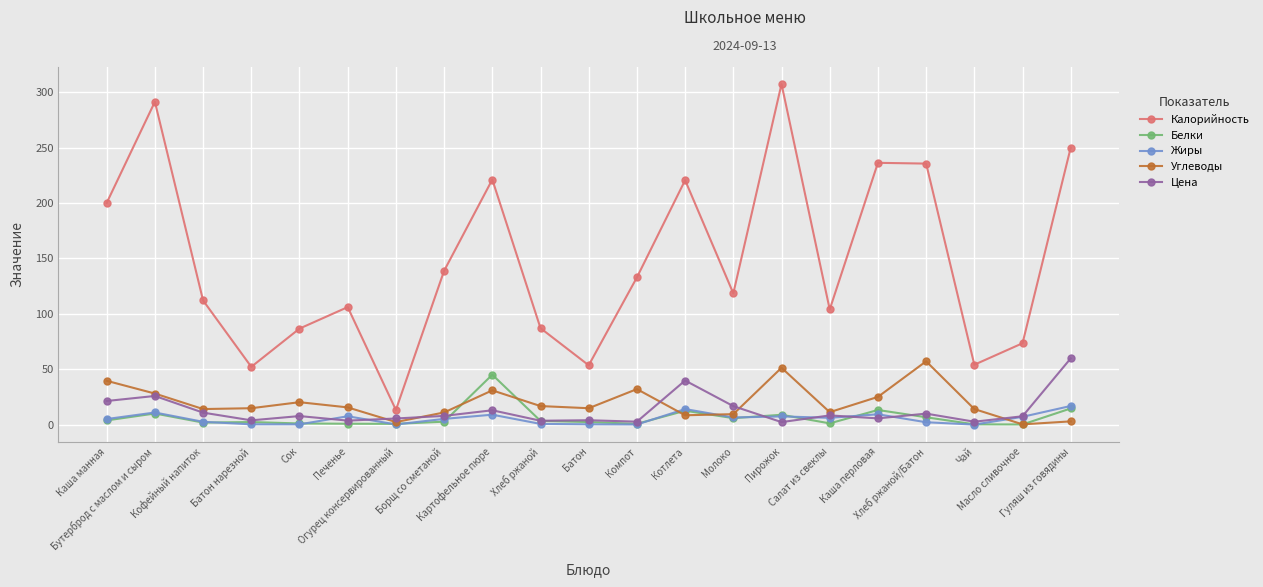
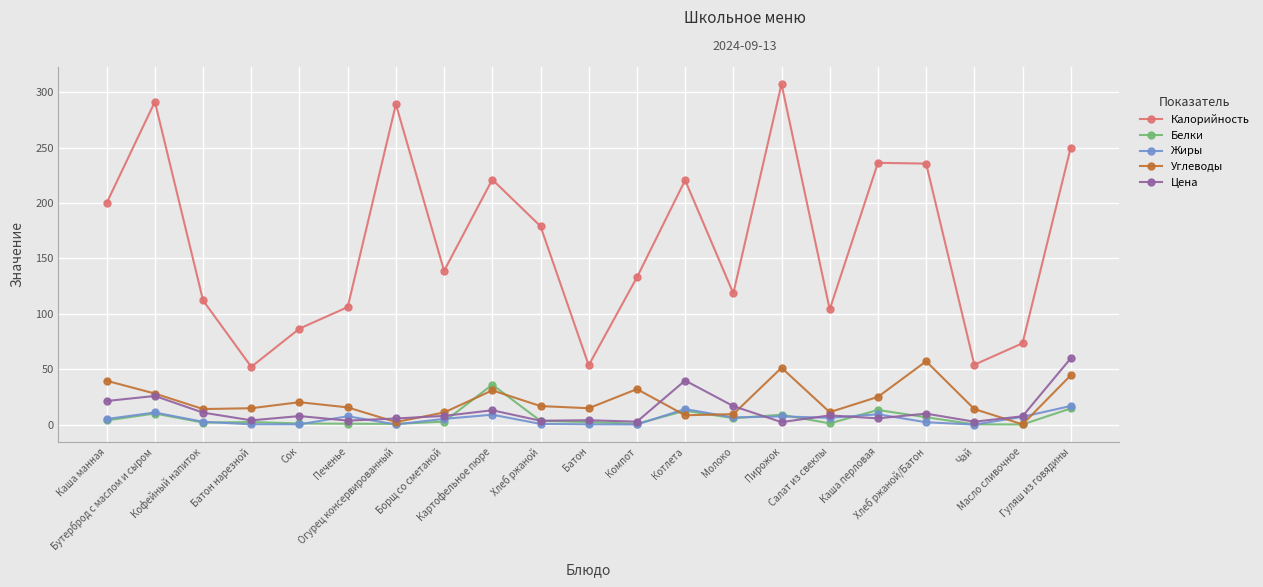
Калорийность, Огурец консервированный: 13 -> 289
Белки, Картофельное пюре: 45 -> 36
Калорийность, Хлеб ржаной: 87 -> 179
Углеводы, Гуляш из говядины: 3 -> 44
